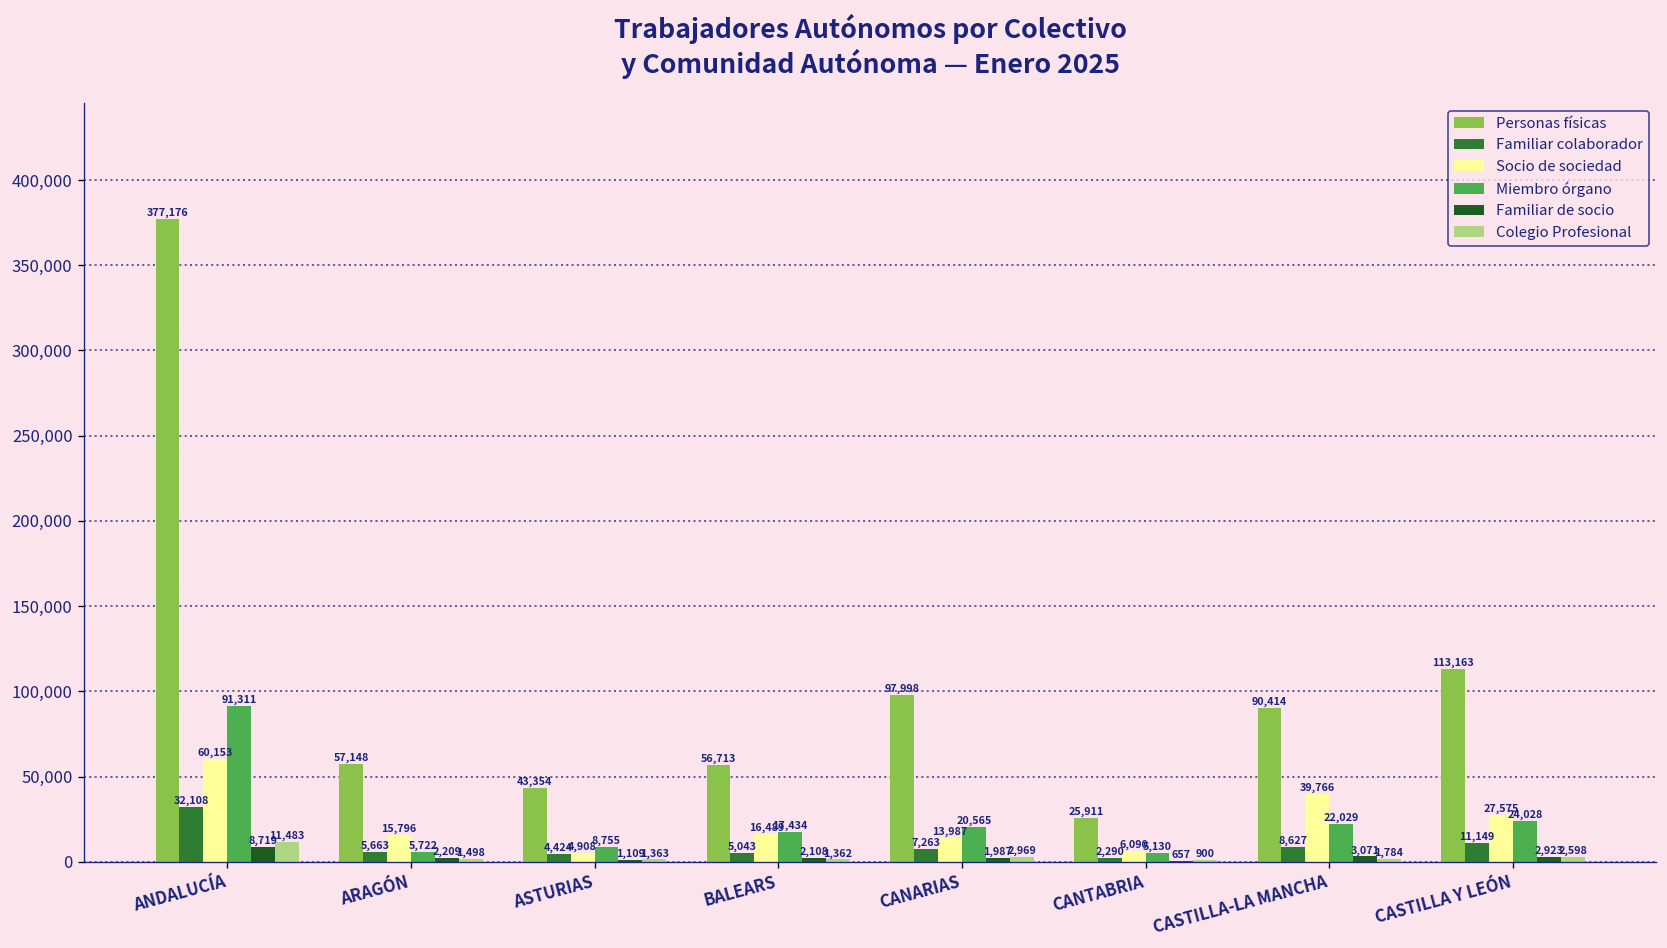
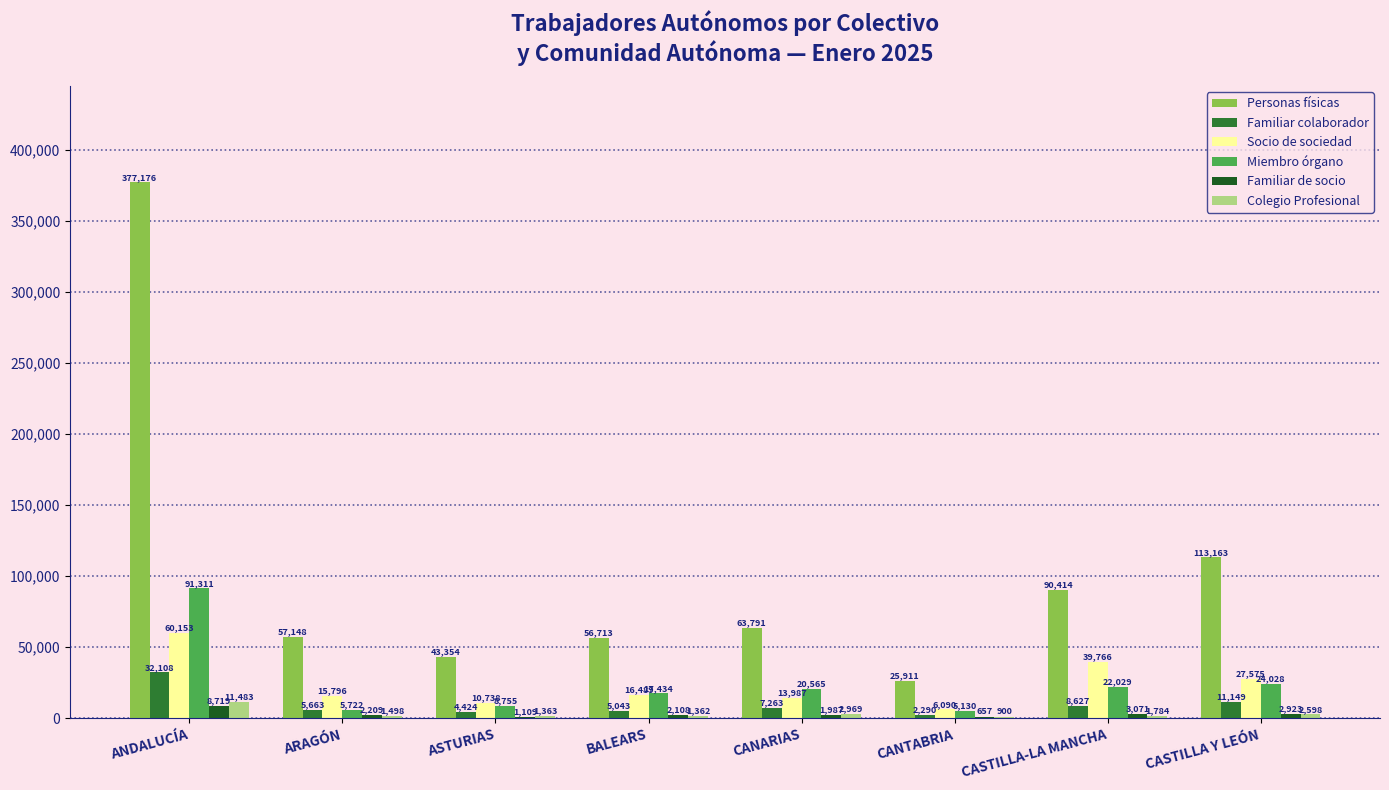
Socio de sociedad, ASTURIAS: 4,908 -> 10,738
Personas físicas, CANARIAS: 97,998 -> 63,791
